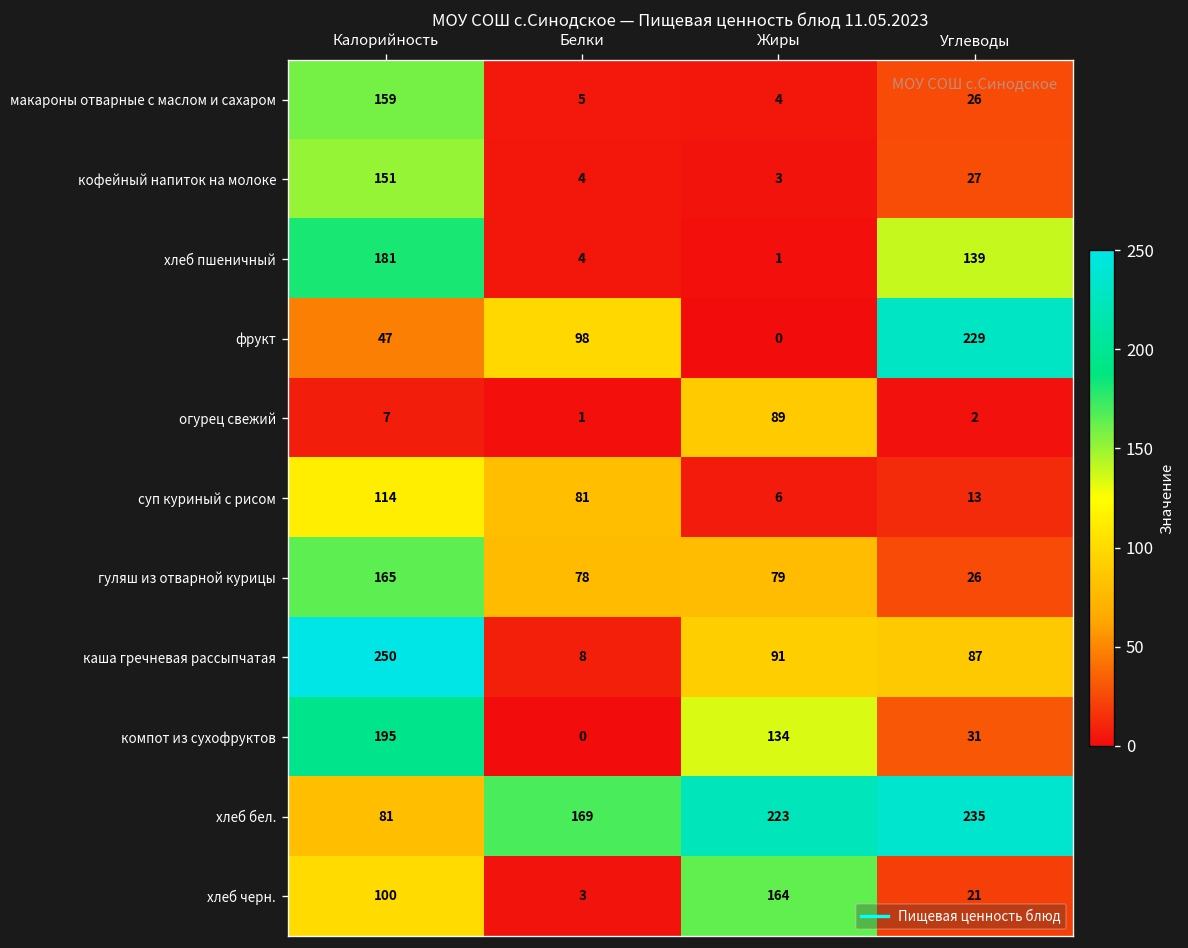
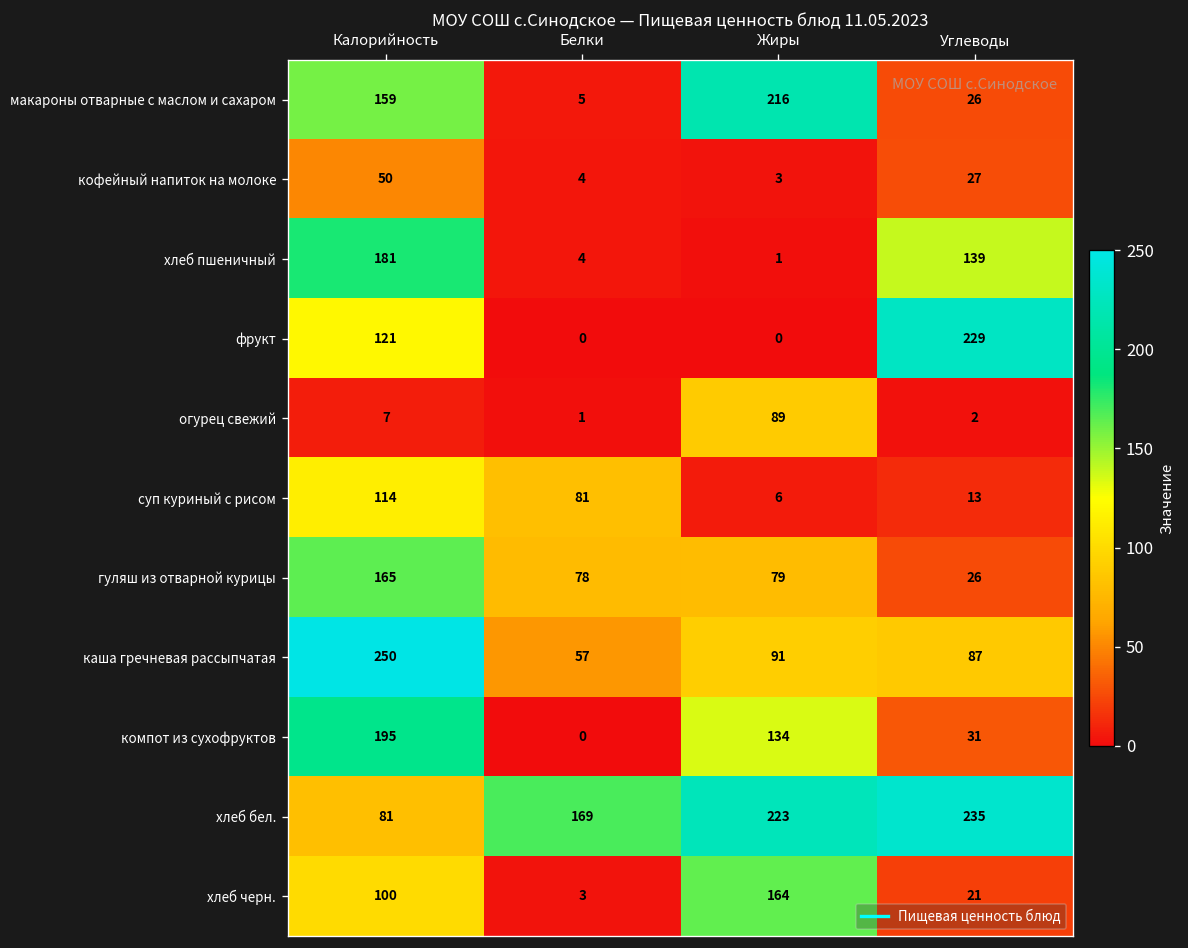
макароны отварные с маслом и сахаром, Жиры: 4 -> 216
кофейный напиток на молоке, Калорийность: 151 -> 50
фрукт, Калорийность: 47 -> 121
фрукт, Белки: 98 -> 0
каша гречневая рассыпчатая, Белки: 8 -> 57
